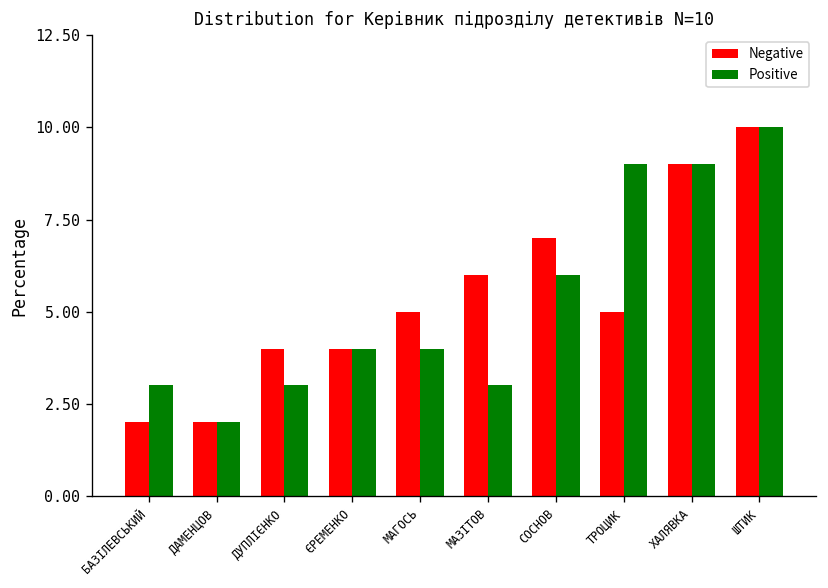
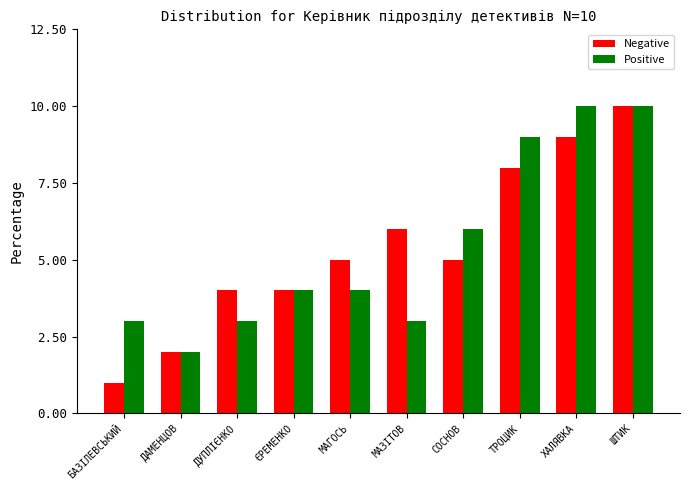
Negative, БАЗІЛЕВСЬКИЙ: 2 -> 1
Negative, СОСНОВ: 7 -> 5
Negative, ТРОЦИК: 5 -> 8
Positive, ХАЛЯВКА: 9 -> 10
